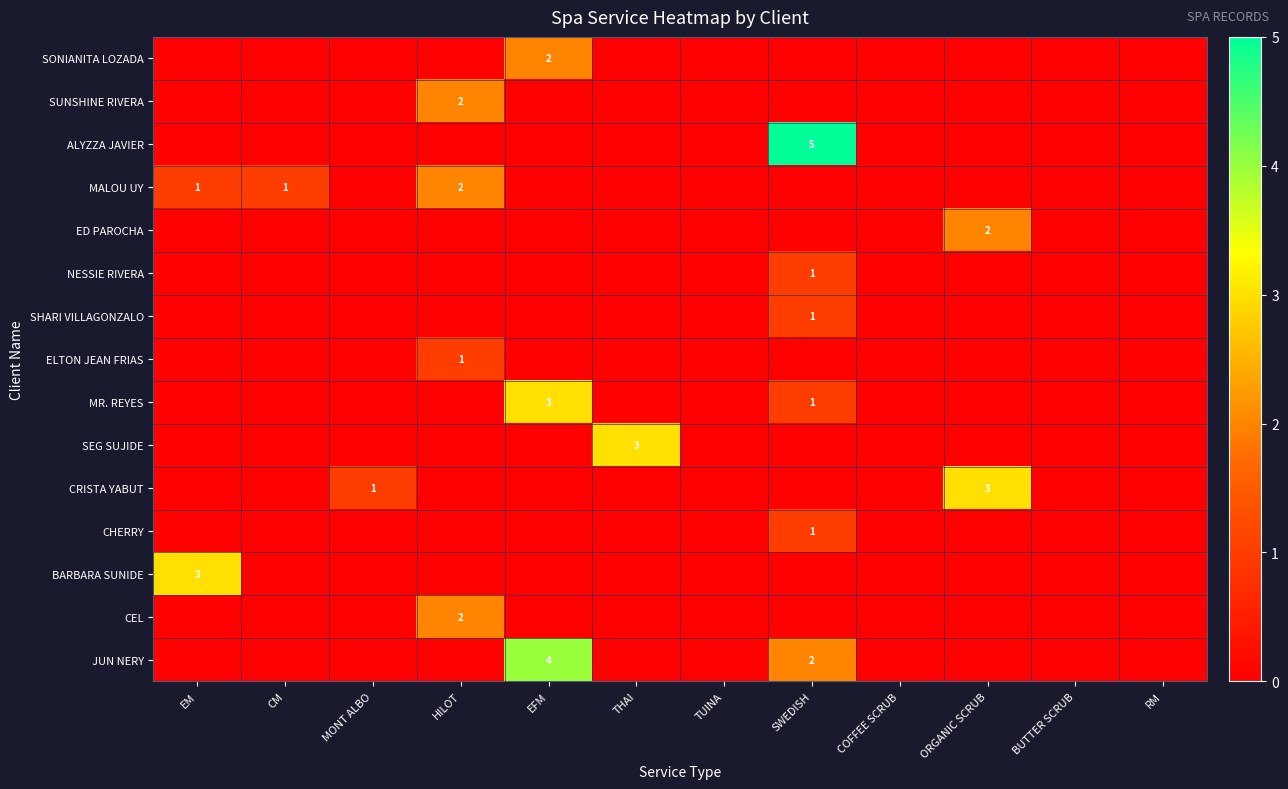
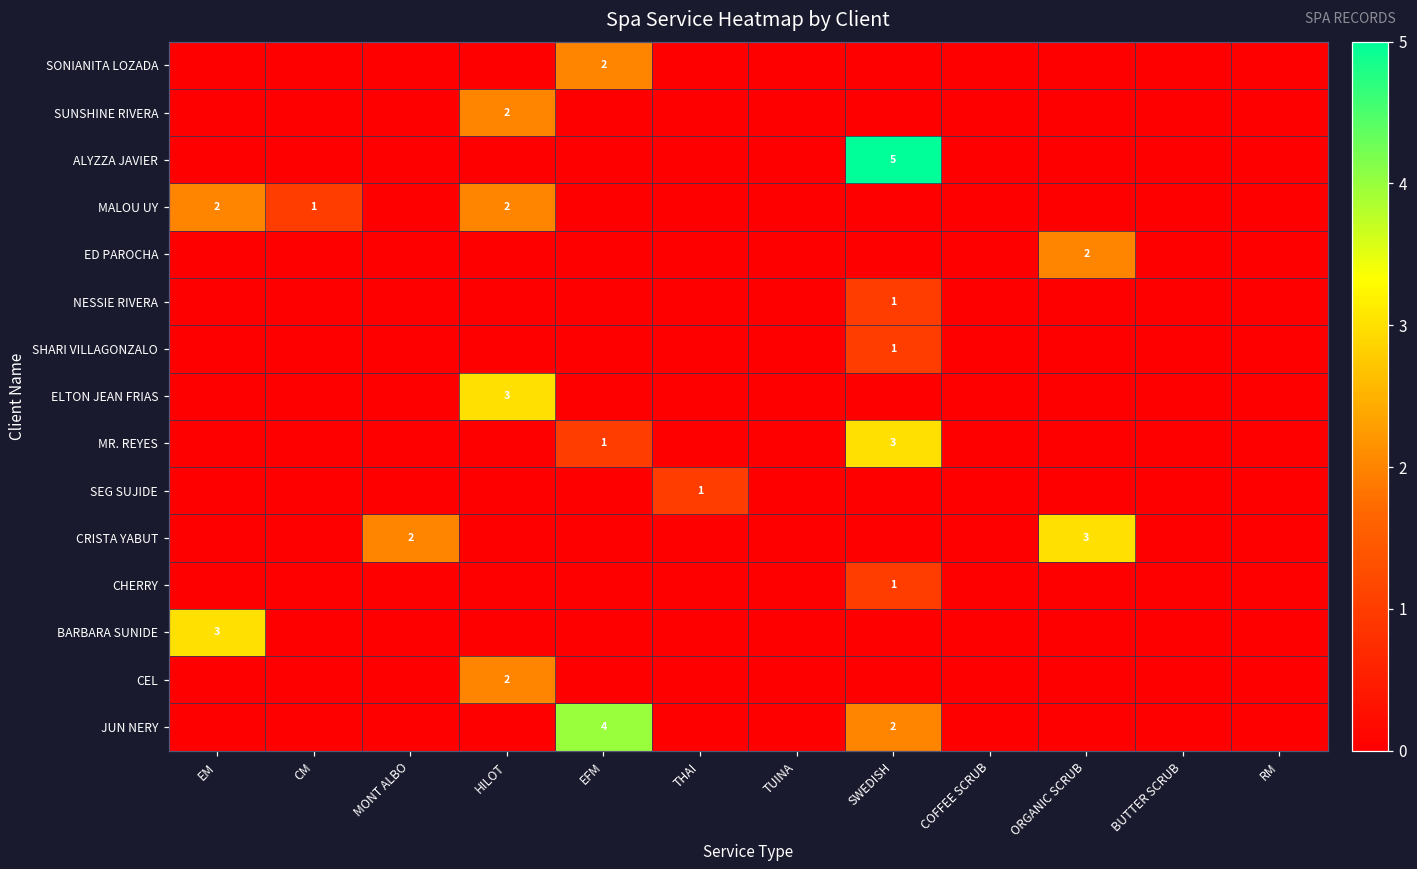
MALOU UY, EM: 1 -> 2
ELTON JEAN FRIAS, HILOT: 1 -> 3
MR. REYES, EFM: 3 -> 1
MR. REYES, SWEDISH: 1 -> 3
SEG SUJIDE, THAI: 3 -> 1
CRISTA YABUT, MONT ALBO: 1 -> 2
